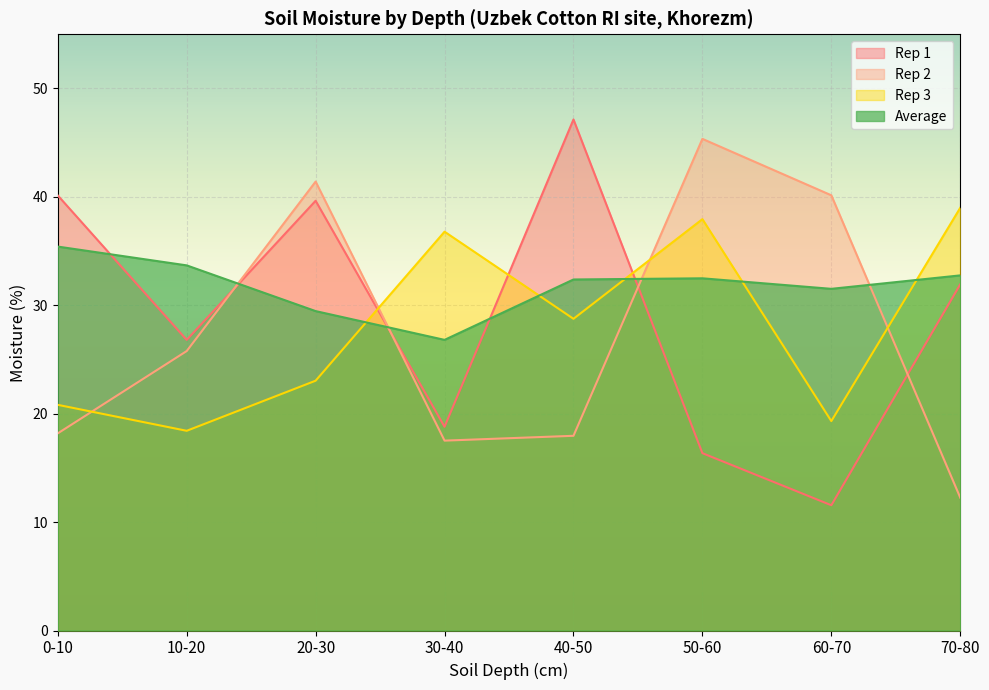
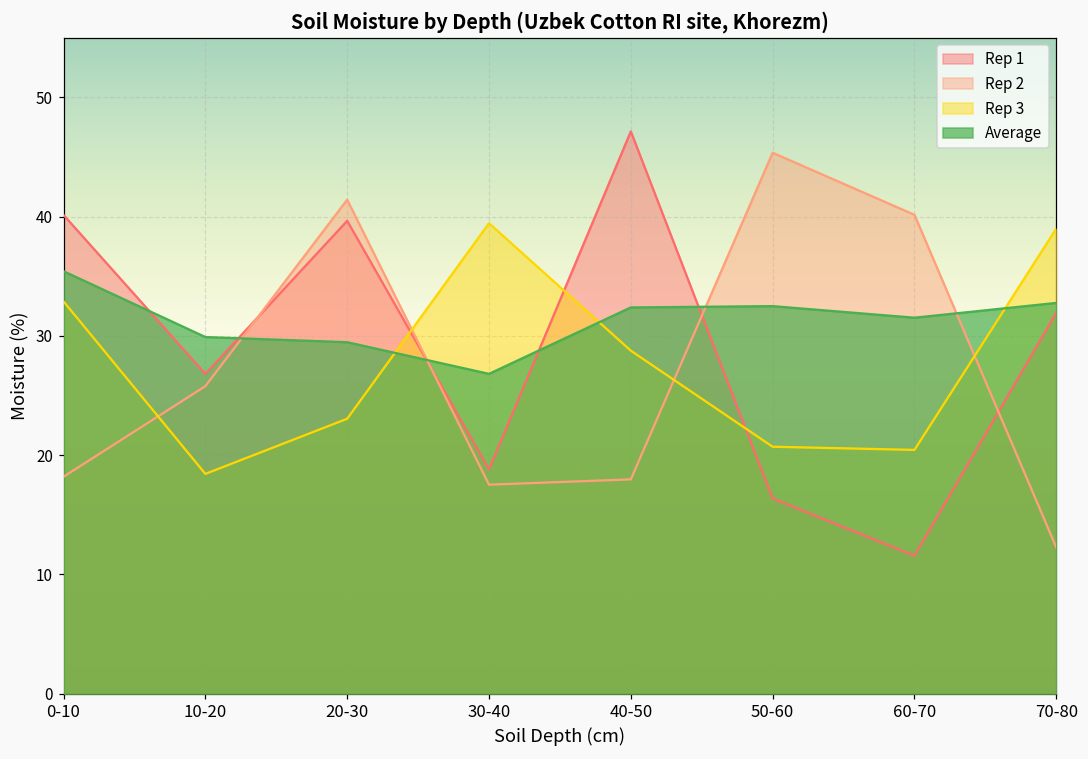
Rep 3, 0-10: 20.8 -> 32.9
Average, 10-20: 33.7 -> 29.9
Rep 3, 30-40: 36.8 -> 39.4
Rep 3, 50-60: 37.9 -> 20.7
Rep 3, 60-70: 19.3 -> 20.4
